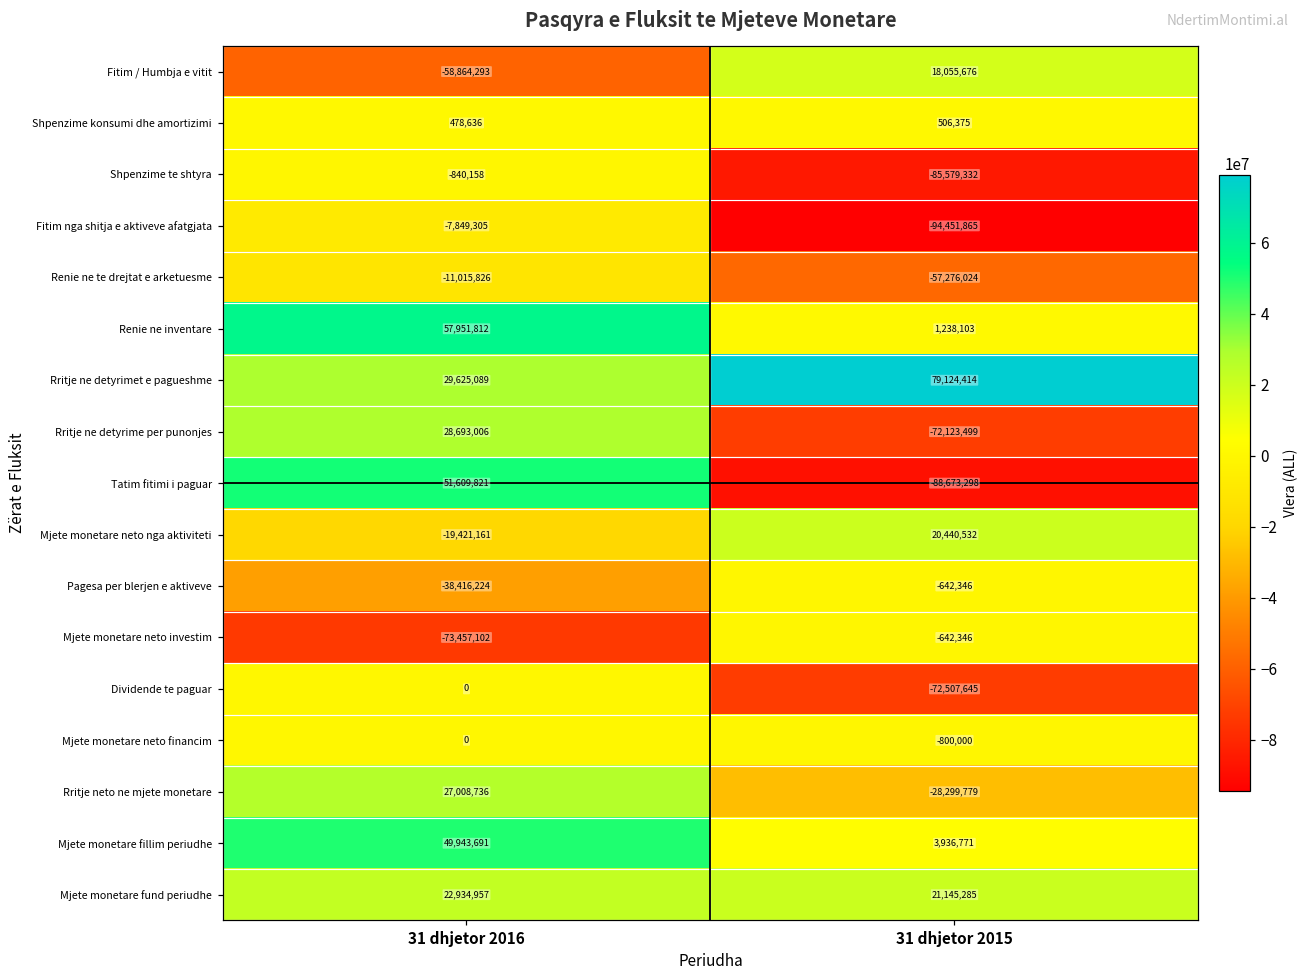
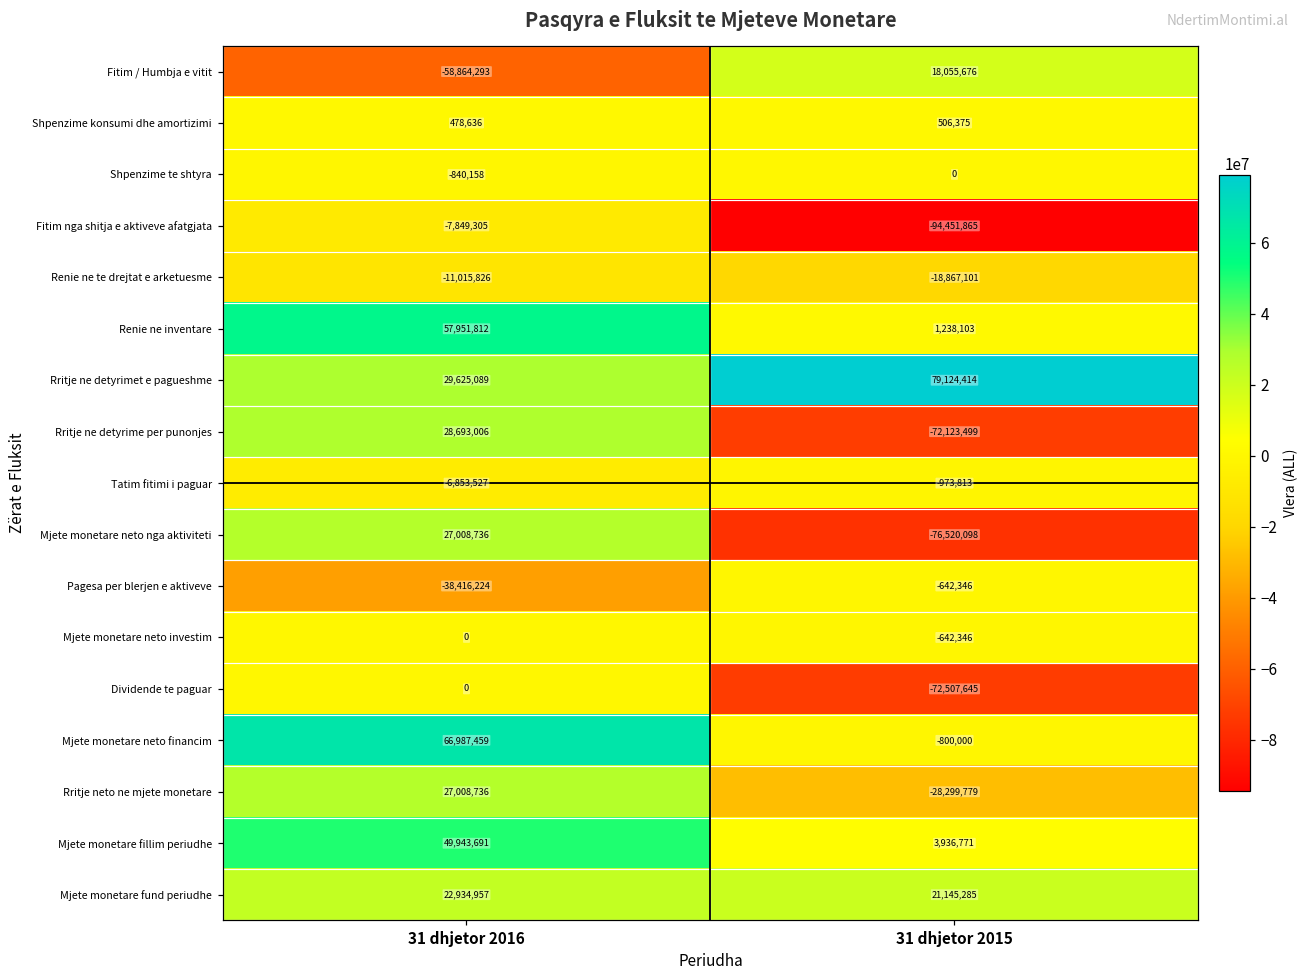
Shpenzime te shtyra, 31 dhjetor 2015: -85,579,332 -> 0
Renie ne te drejtat e arketuesme, 31 dhjetor 2015: -57,276,024 -> -18,867,101
Tatim fitimi i paguar, 31 dhjetor 2016: 51,609,821 -> -6,853,527
Tatim fitimi i paguar, 31 dhjetor 2015: -88,673,298 -> -973,813
Mjete monetare neto nga aktiviteti, 31 dhjetor 2016: -19,421,161 -> 27,008,736
Mjete monetare neto nga aktiviteti, 31 dhjetor 2015: 20,440,532 -> -76,520,098
Mjete monetare neto investim, 31 dhjetor 2016: -73,457,102 -> 0
Mjete monetare neto financim, 31 dhjetor 2016: 0 -> 66,987,459
